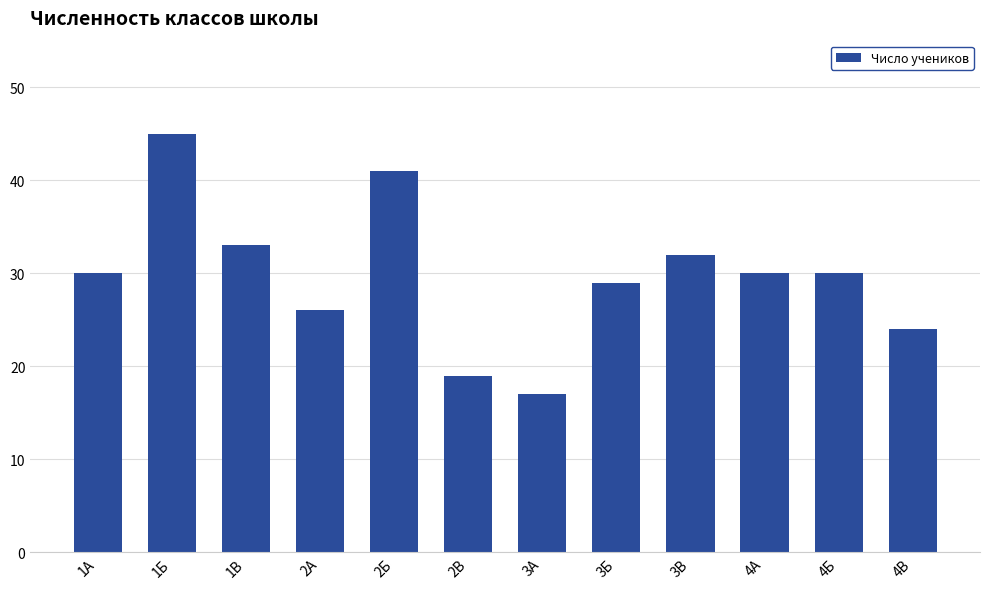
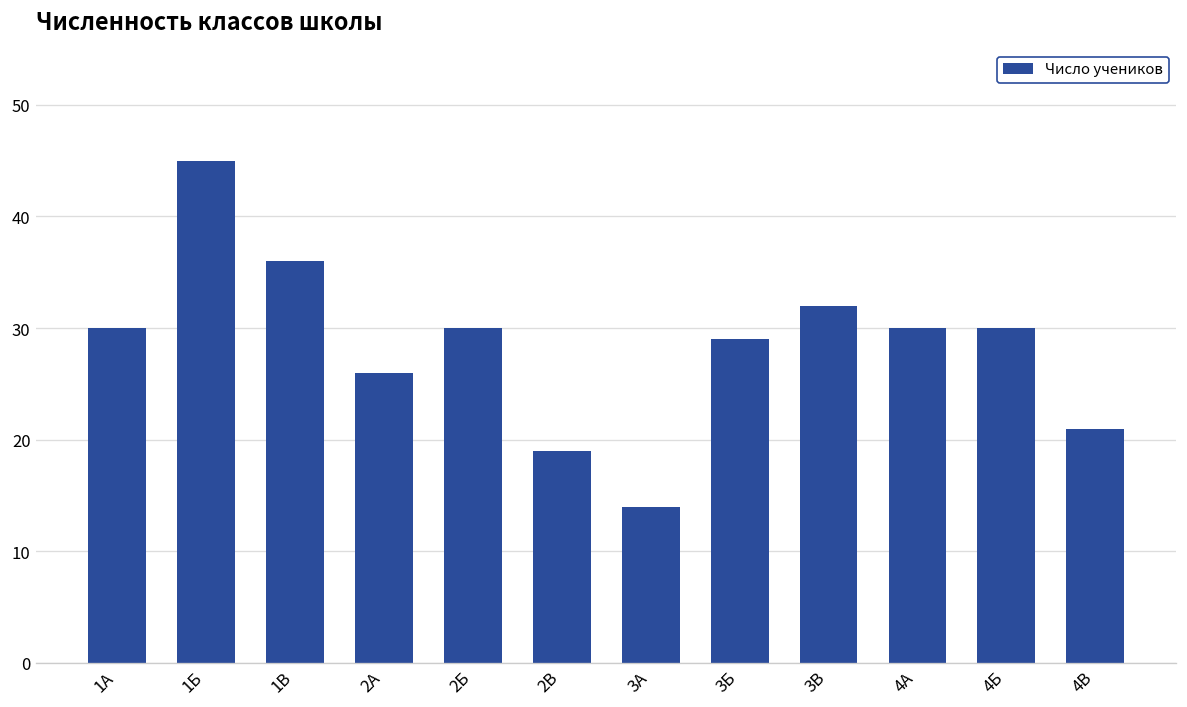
1В: 33 -> 36
2Б: 41 -> 30
3А: 17 -> 14
4В: 24 -> 21
